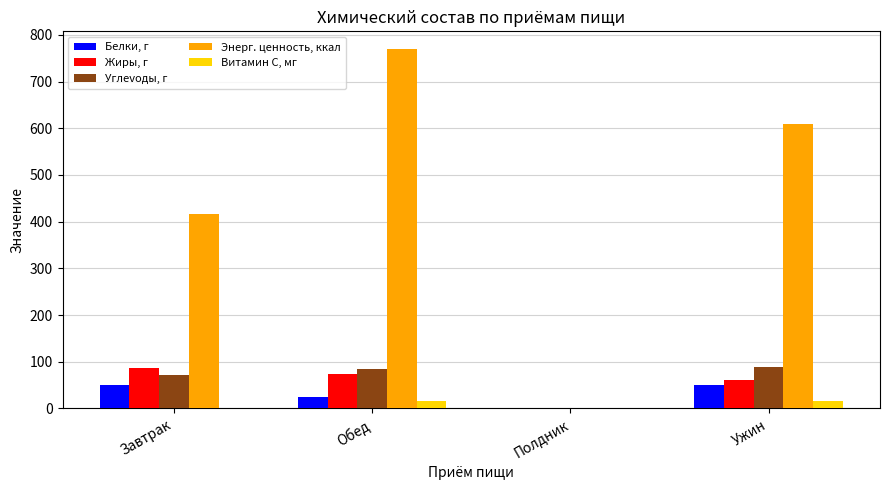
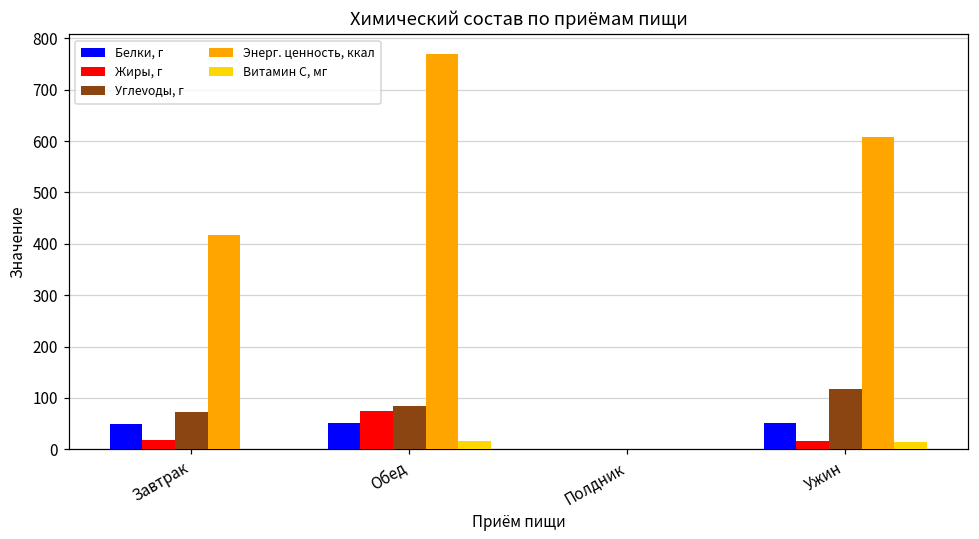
Жиры, г, Завтрак: 90 -> 20
Белки, г, Обед: 20 -> 50
Жиры, г, Ужин: 60 -> 20
Углevoды, г, Ужин: 90 -> 120
